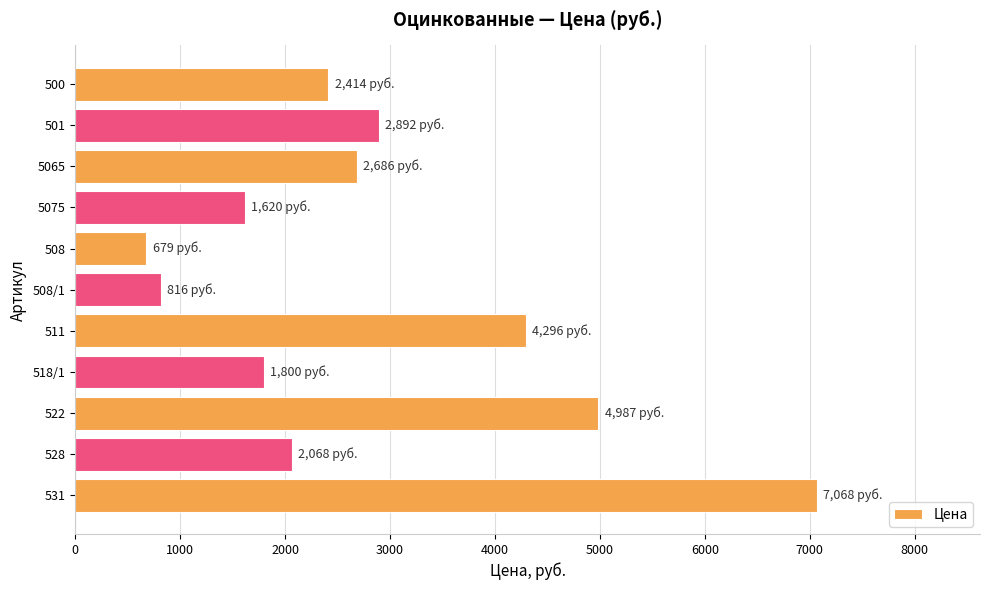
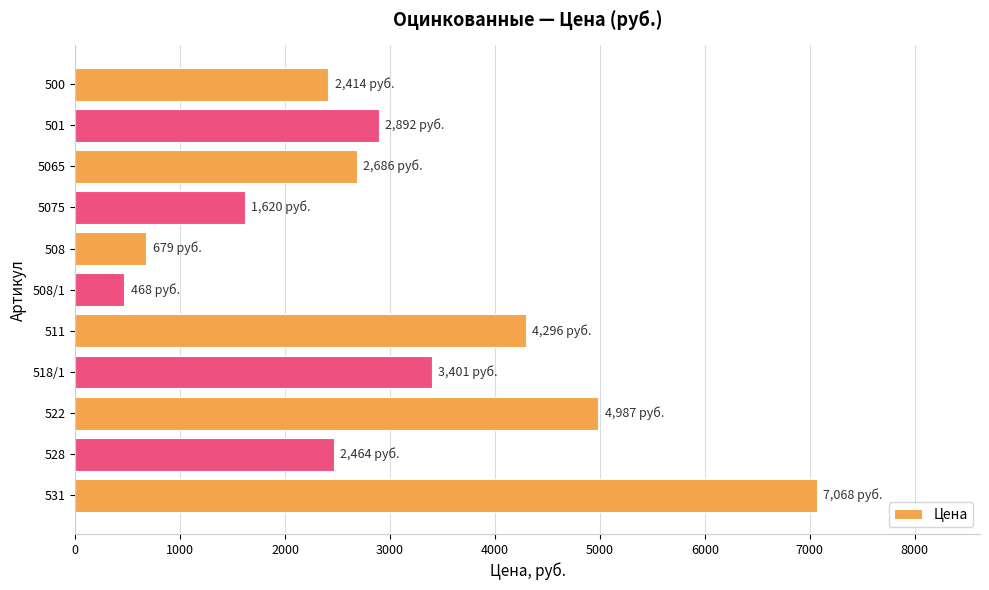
508/1: 816 -> 468
518/1: 1,800 -> 3,401
528: 2,068 -> 2,464
